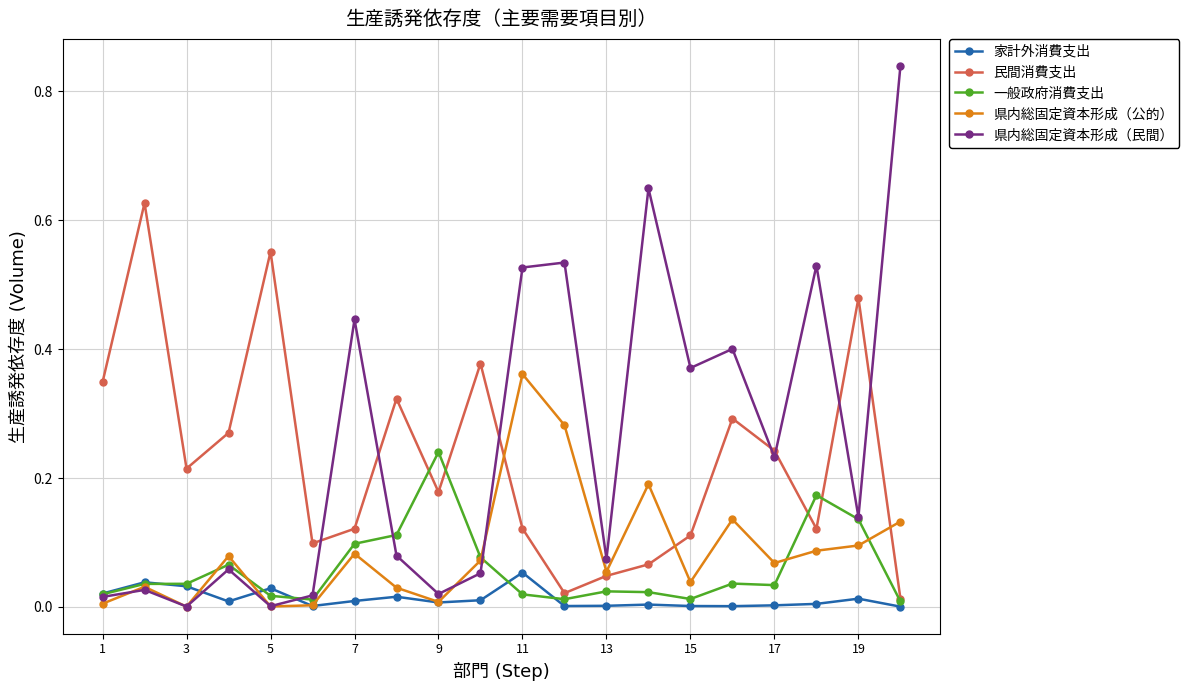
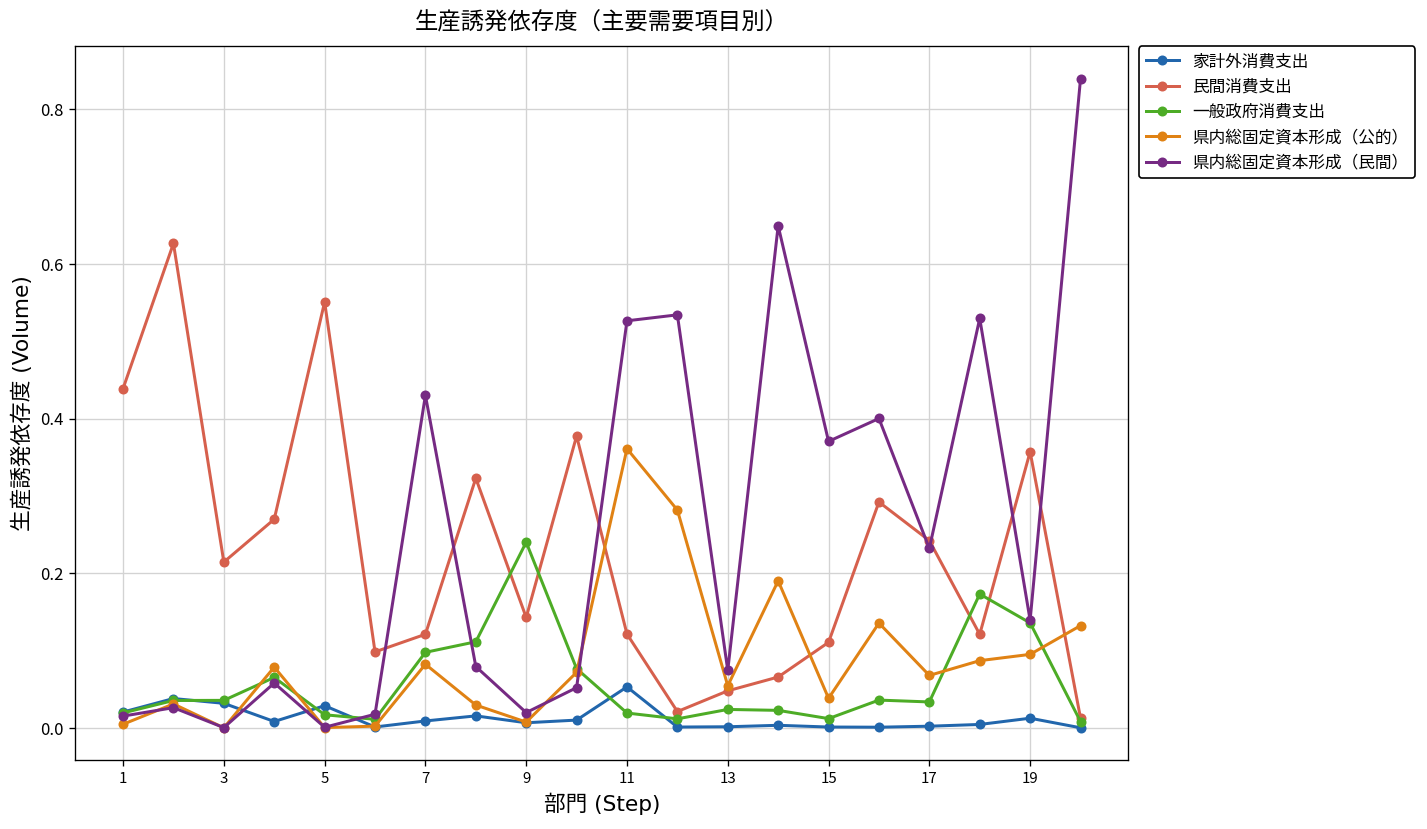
民間消費支出, 1: 0.35 -> 0.44
県内総固定資本形成（民間）, 7: 0.45 -> 0.43
民間消費支出, 9: 0.18 -> 0.14
民間消費支出, 19: 0.48 -> 0.36
